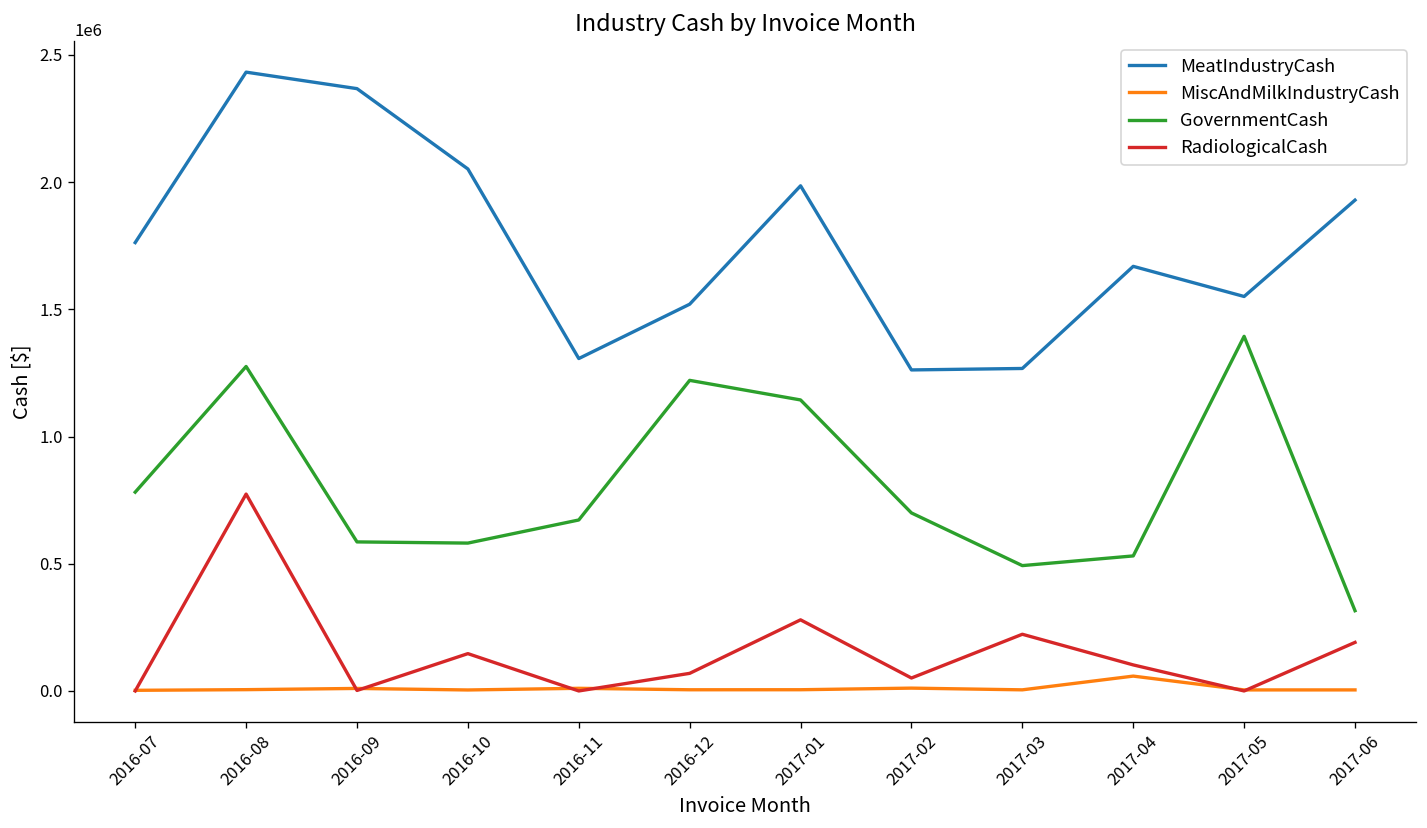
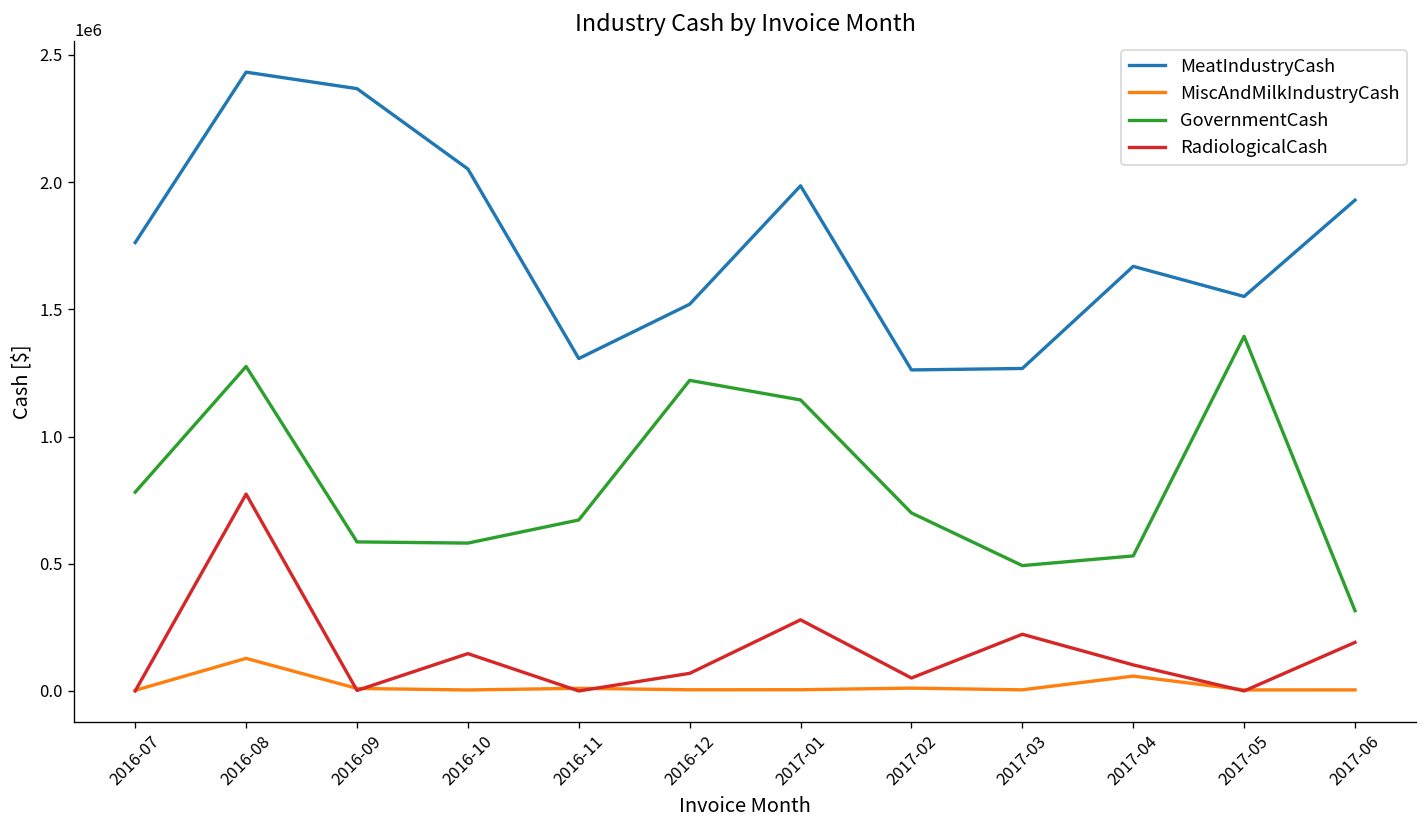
MiscAndMilkIndustryCash, 2016-08: 10000 -> 130000
